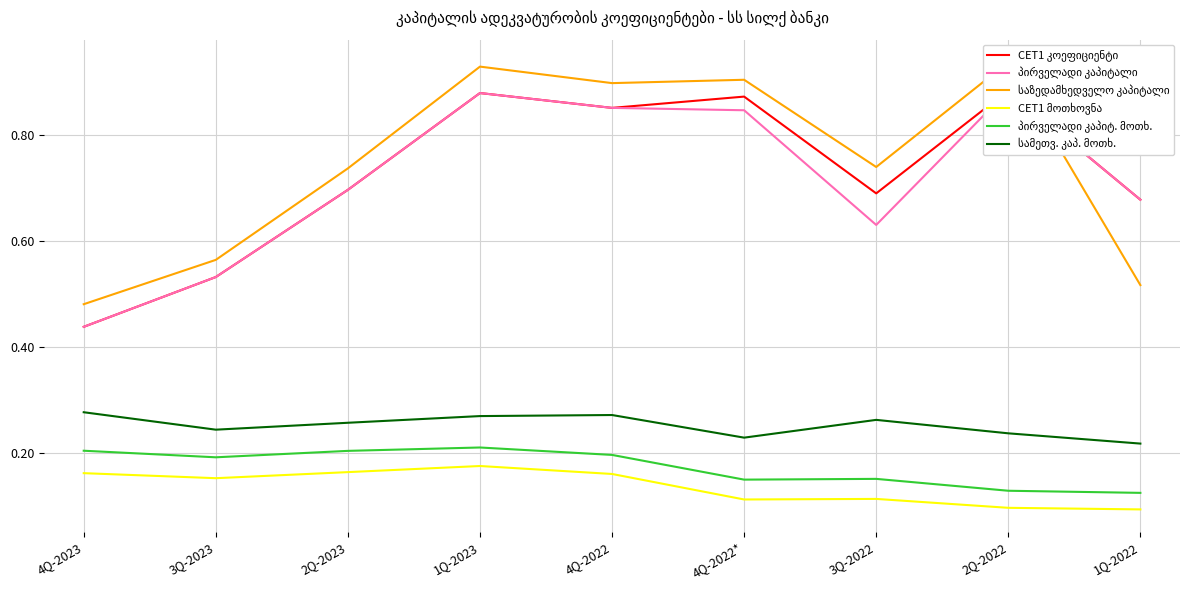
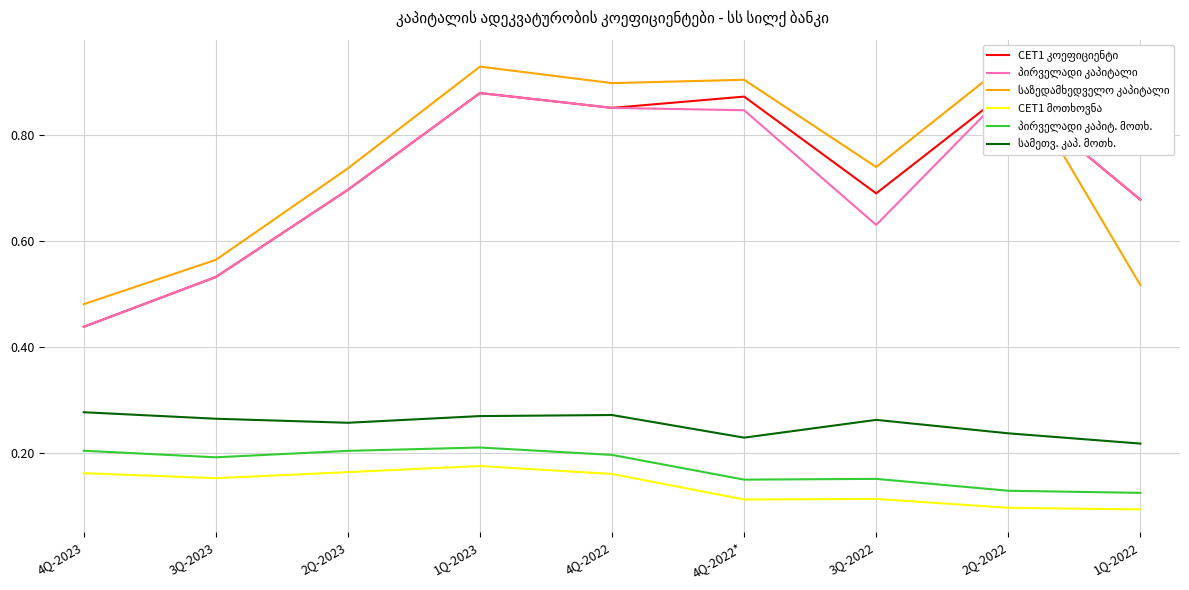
სამეთვ. კაპ. მოთხ., 3Q-2023: 0.24 -> 0.26
